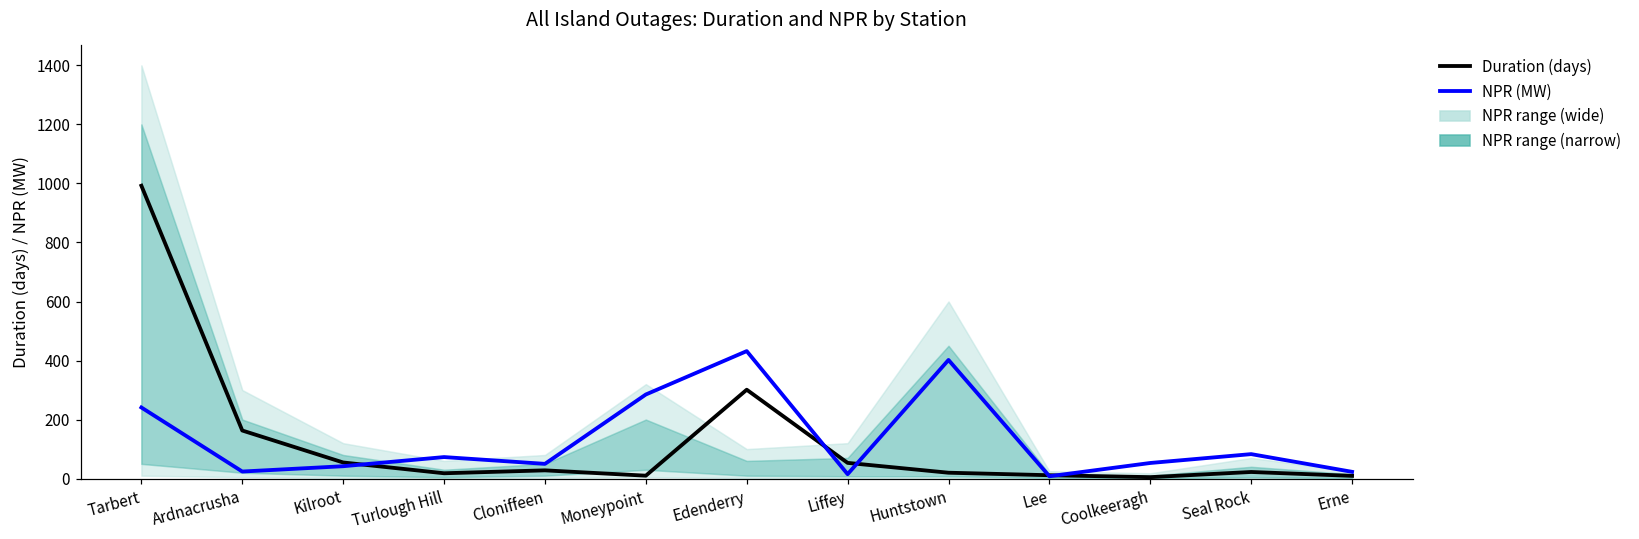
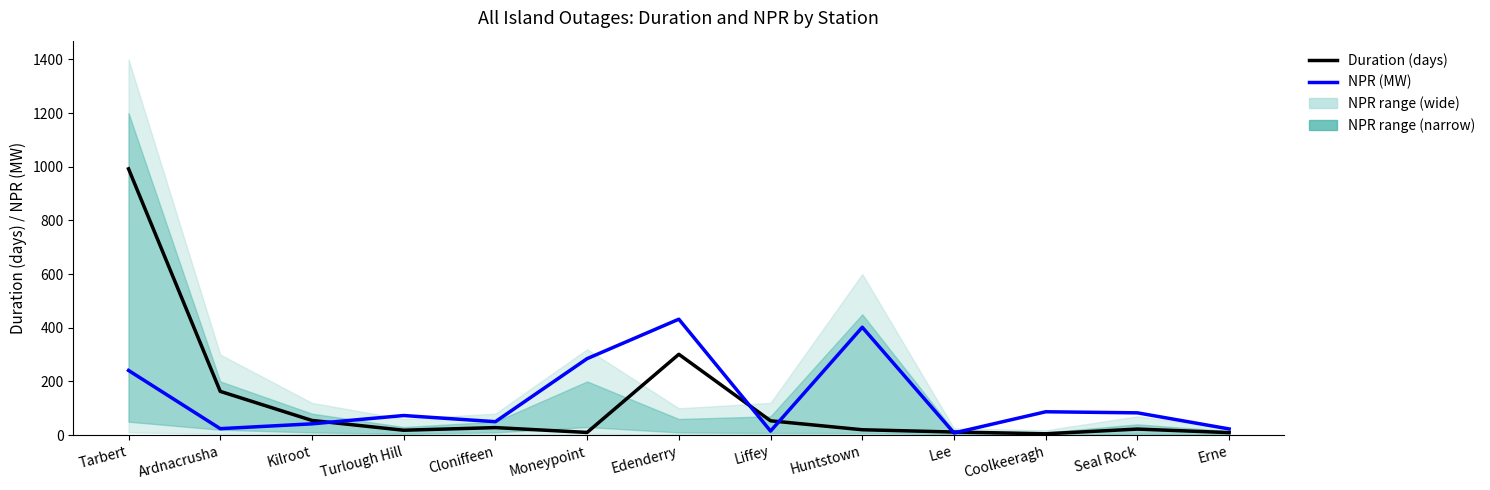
NPR (MW), Coolkeeragh: 50 -> 90
